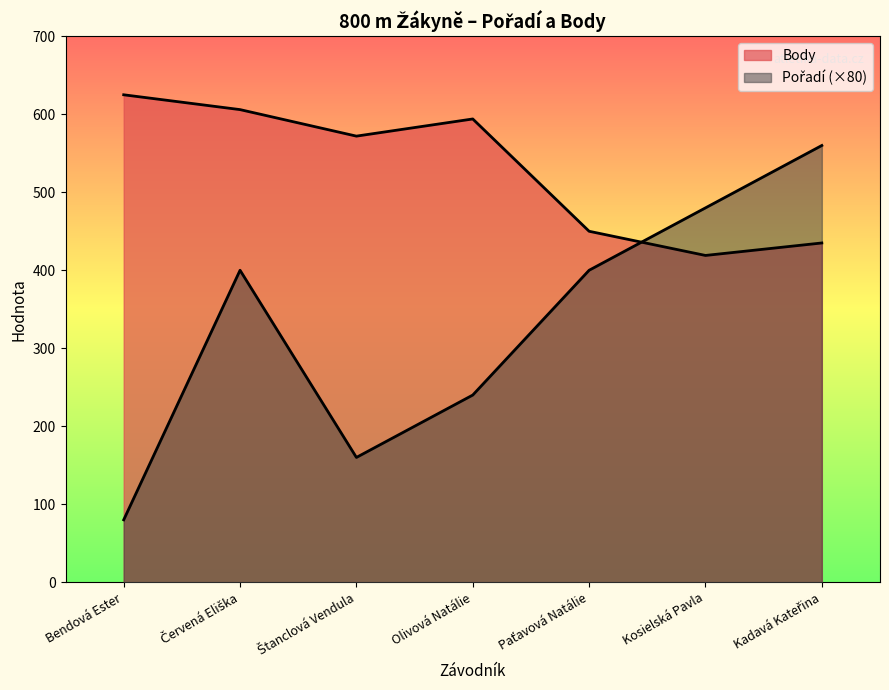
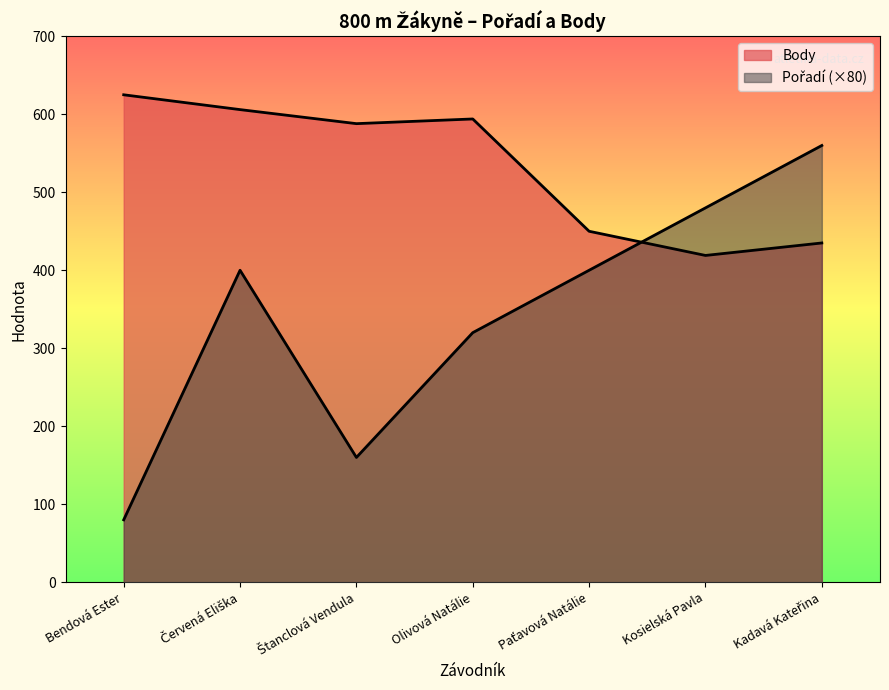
Body, Štanclová Vendula: 570 -> 590
Pořadí (×80), Olivová Natálie: 240 -> 320
